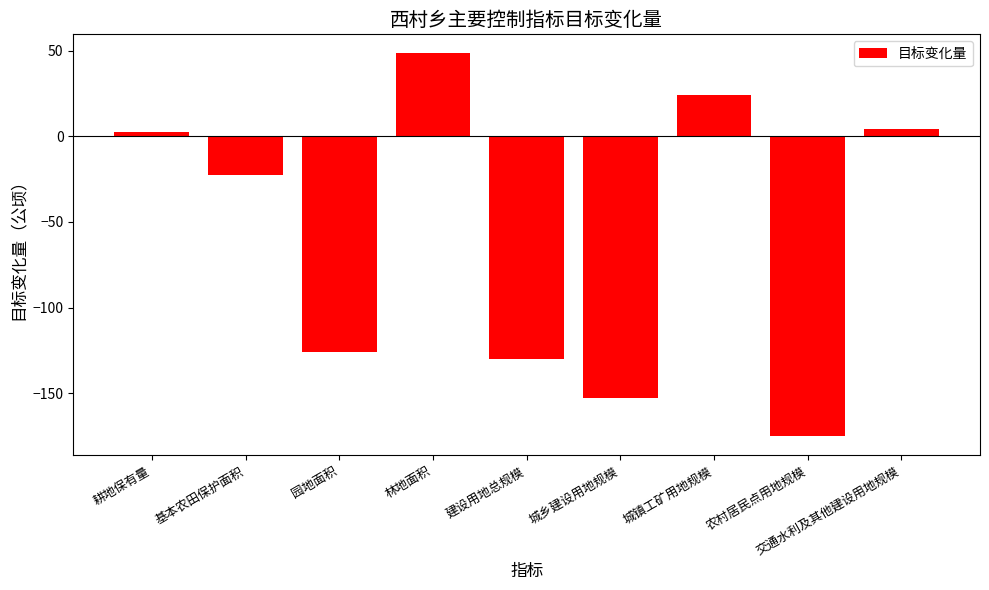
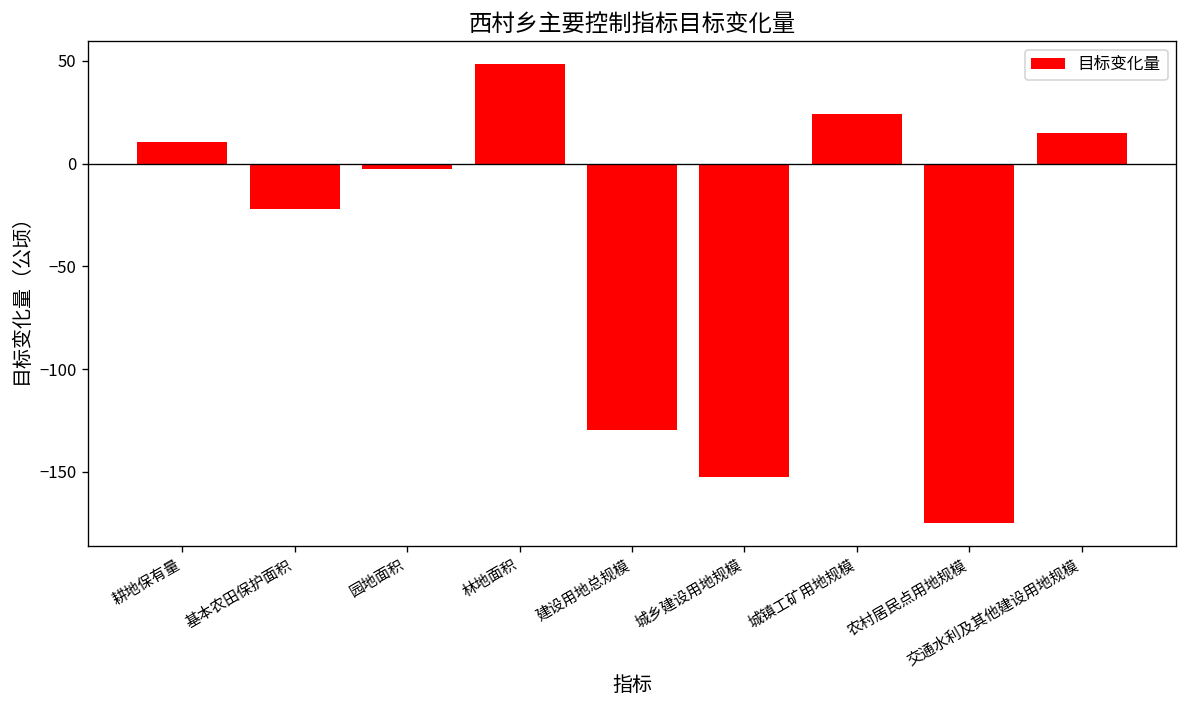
耕地保有量: 3 -> 10
园地面积: -126 -> -3
交通水利及其他建设用地规模: 4 -> 15
